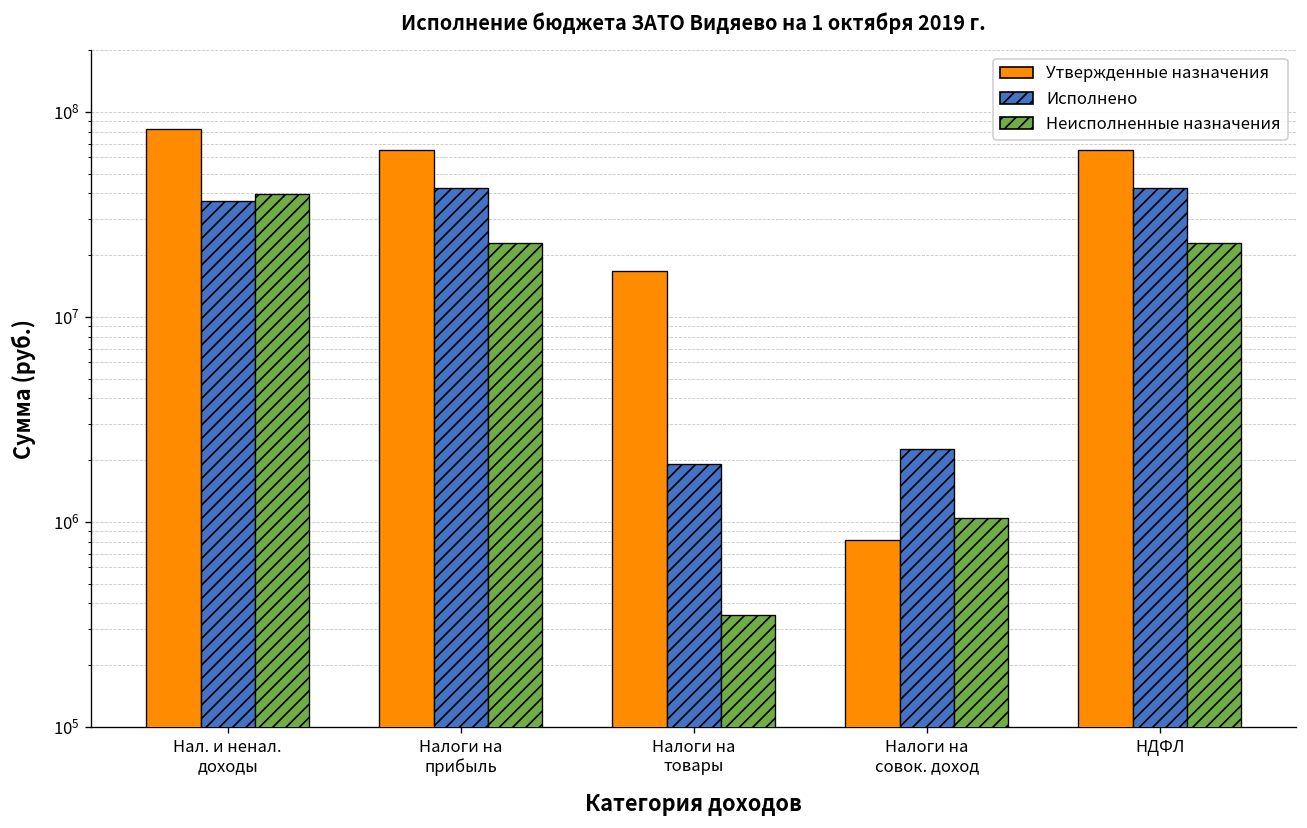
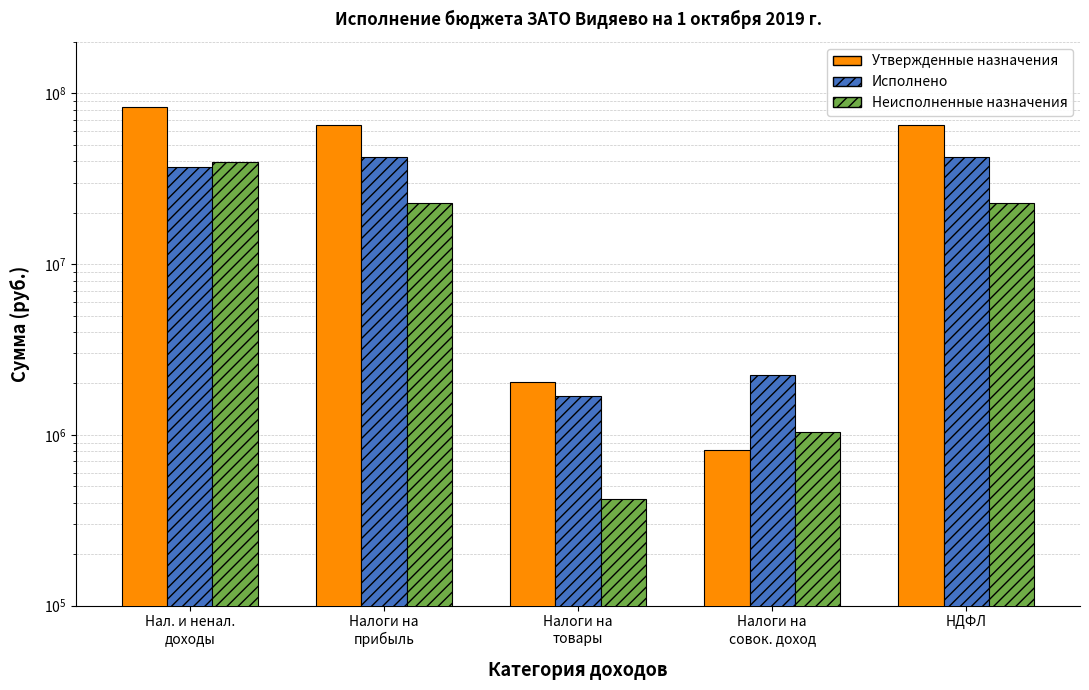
Утвержденные назначения, Налоги на товары: 17000000 -> 2000000
Исполнено, Налоги на товары: 1900000 -> 1700000
Неисполненные назначения, Налоги на товары: 350000 -> 420000
